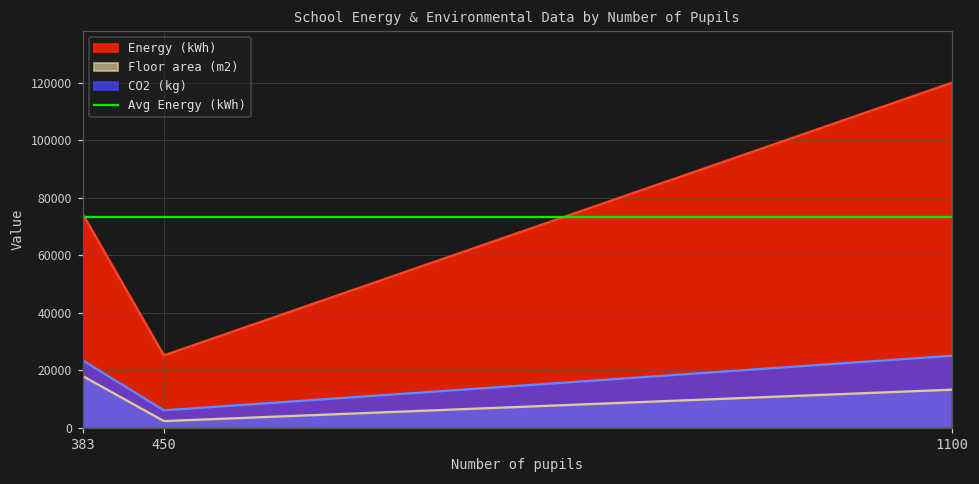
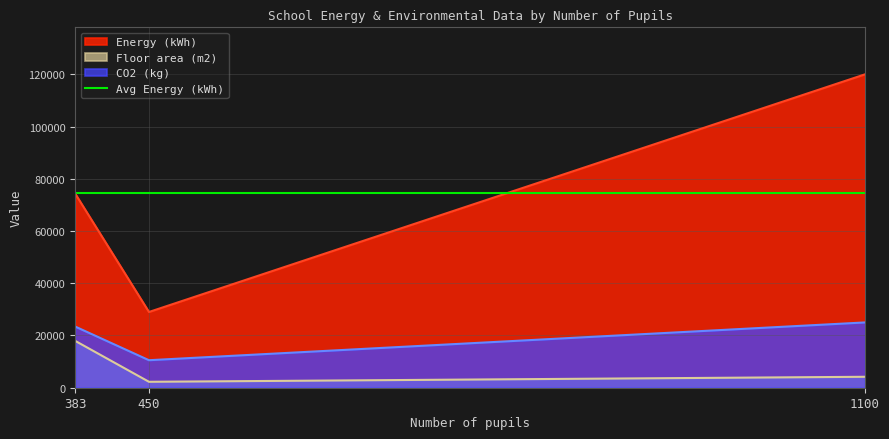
Energy (kWh), 450: 25000 -> 29000
CO2 (kg), 450: 6000 -> 11000
Floor area (m2), 1100: 13000 -> 4000
